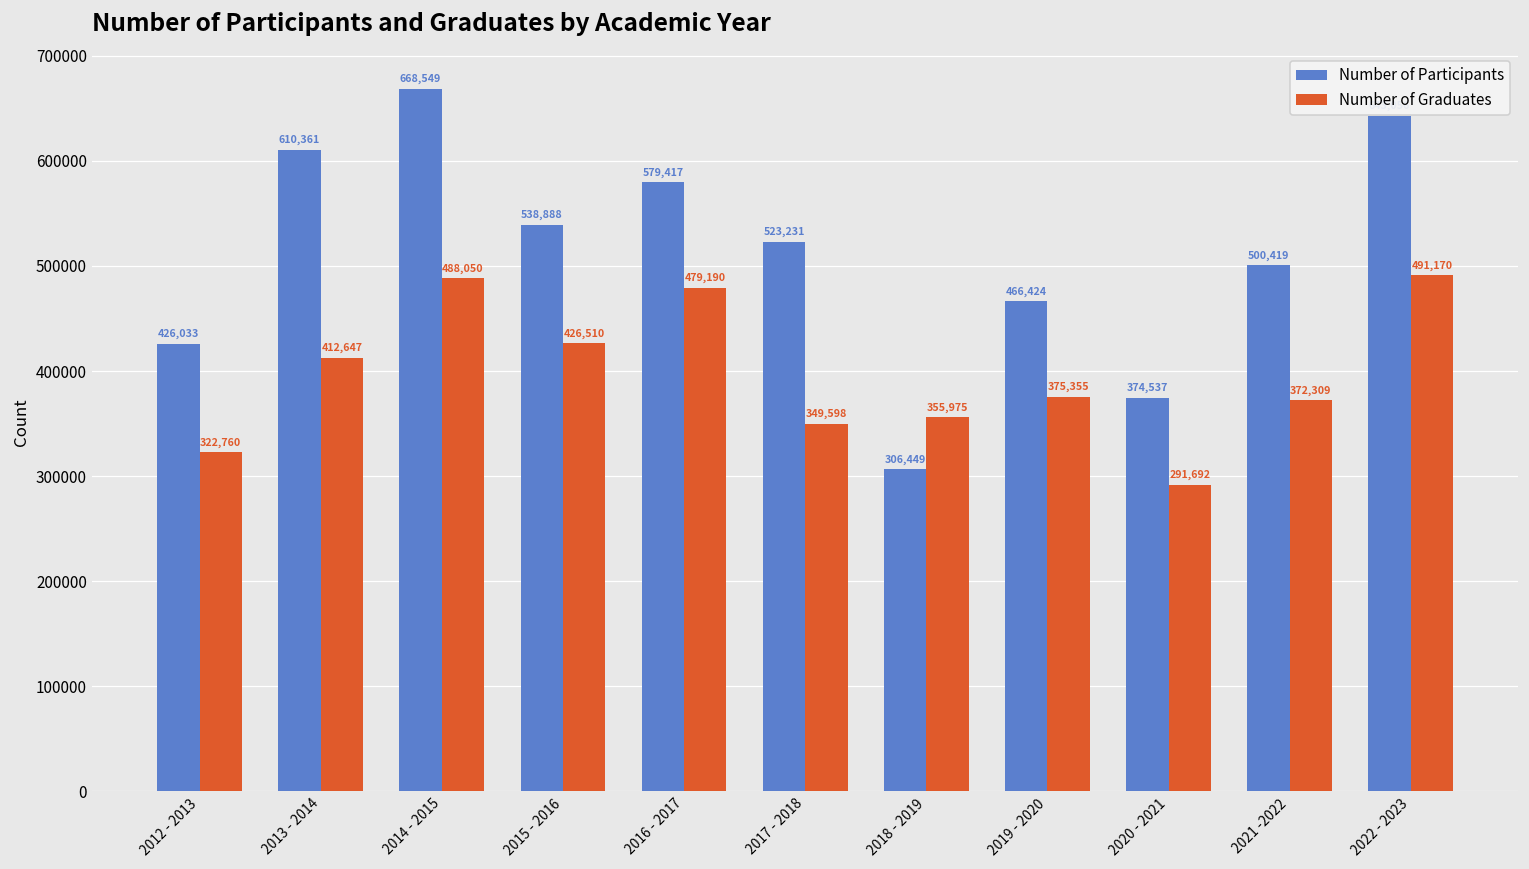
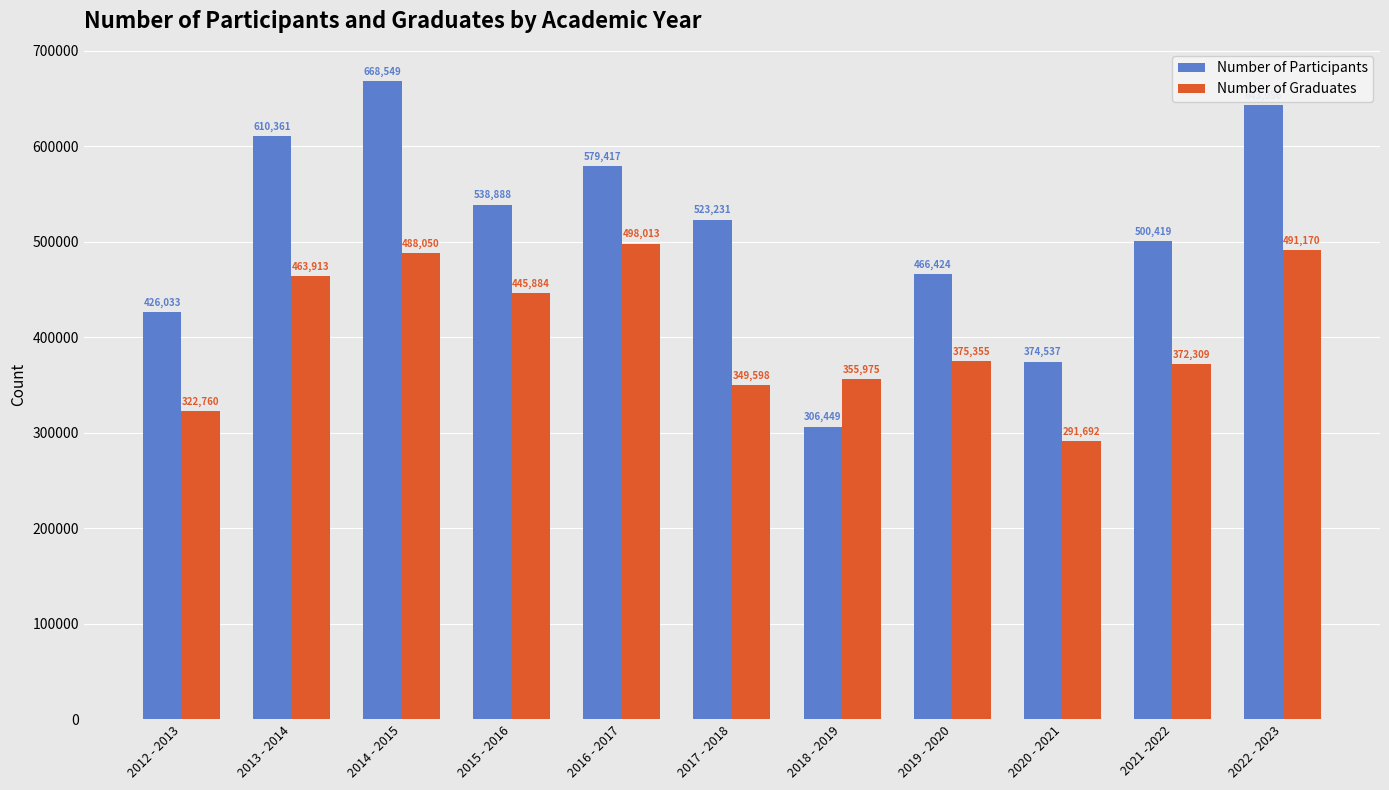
Number of Graduates, 2013 - 2014: 412,647 -> 463,913
Number of Graduates, 2015 - 2016: 426,510 -> 445,884
Number of Graduates, 2016 - 2017: 479,190 -> 498,013
